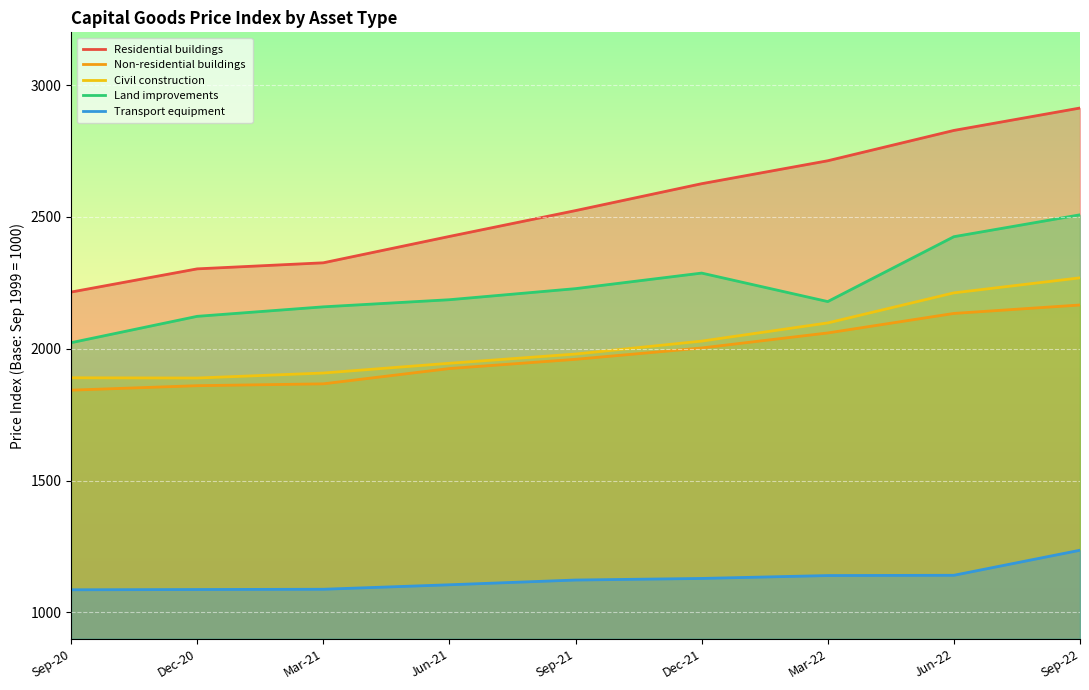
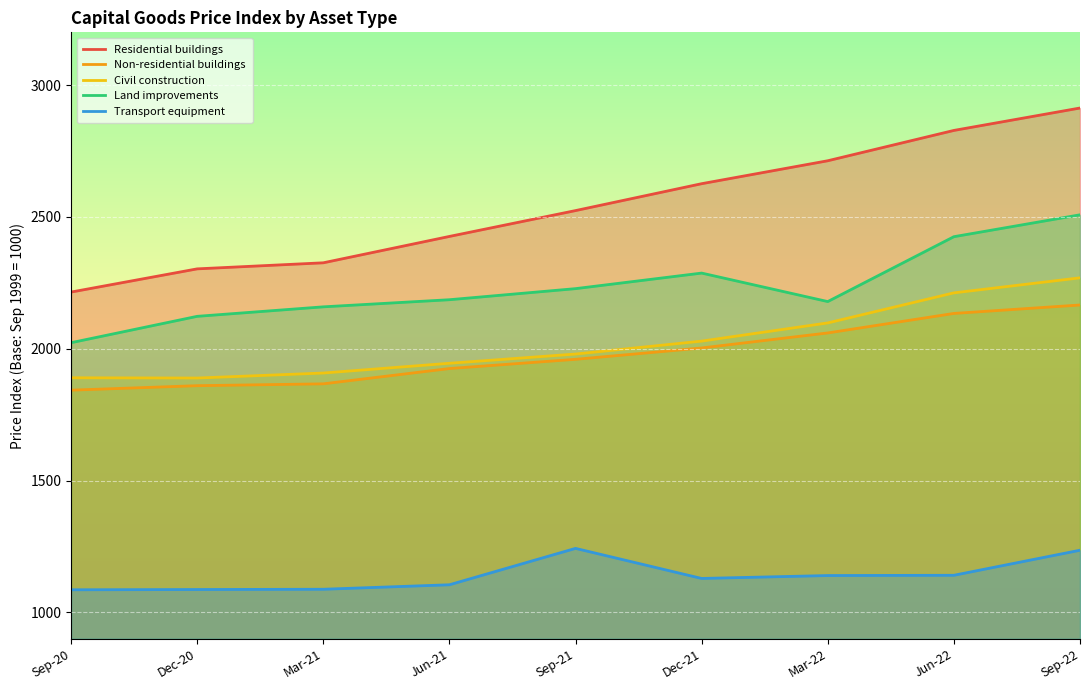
Transport equipment, Sep-21: 1120 -> 1240
